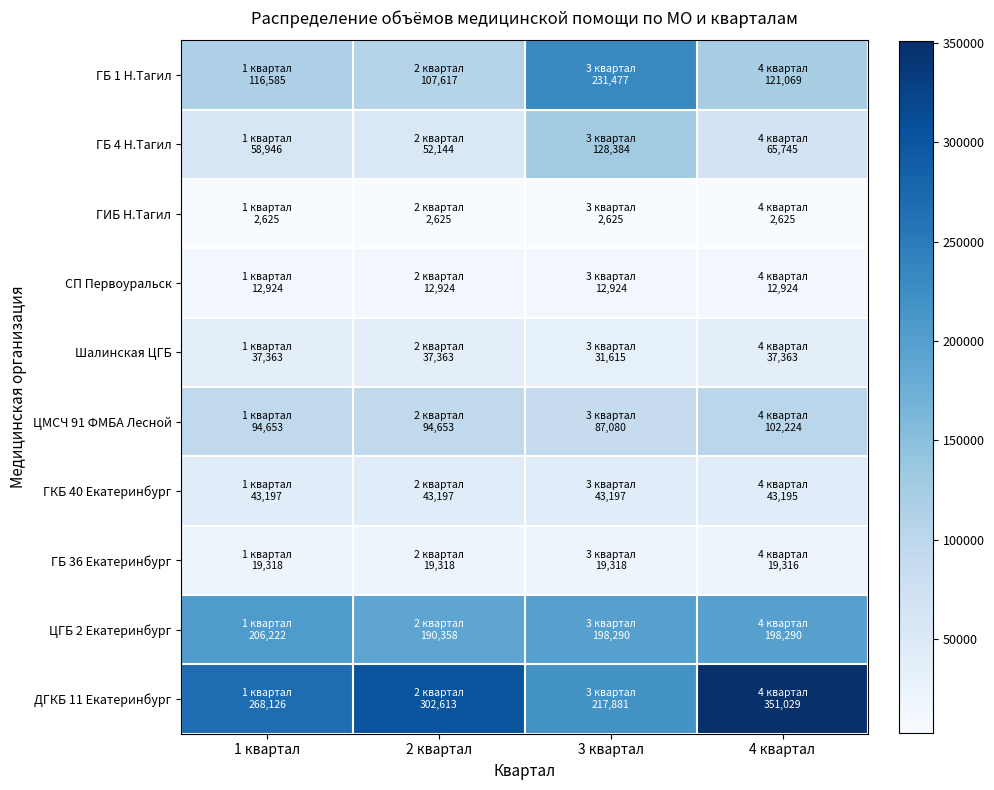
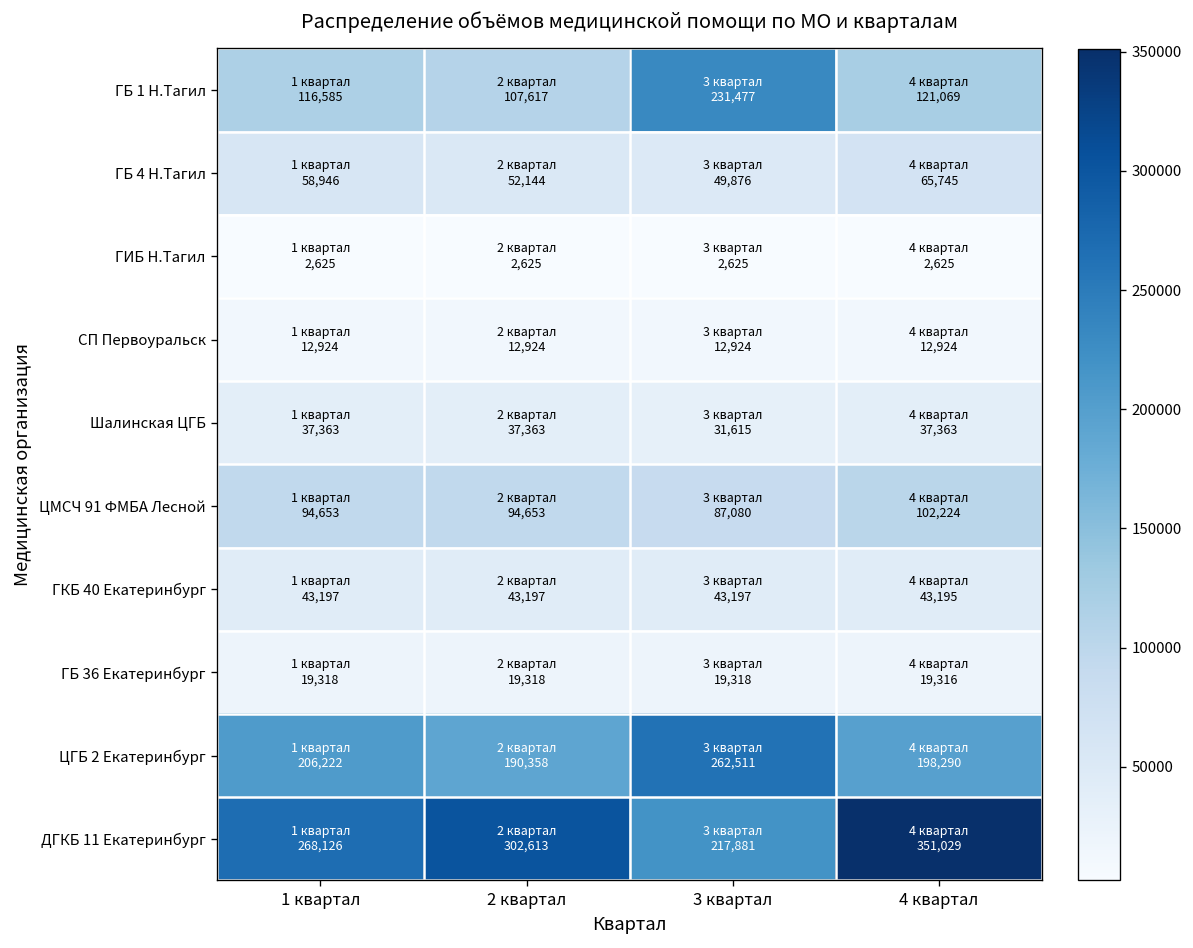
ГБ 4 Н.Тагил, 3 квартал: 128,384 -> 49,876
ЦГБ 2 Екатеринбург, 3 квартал: 198,290 -> 262,511
